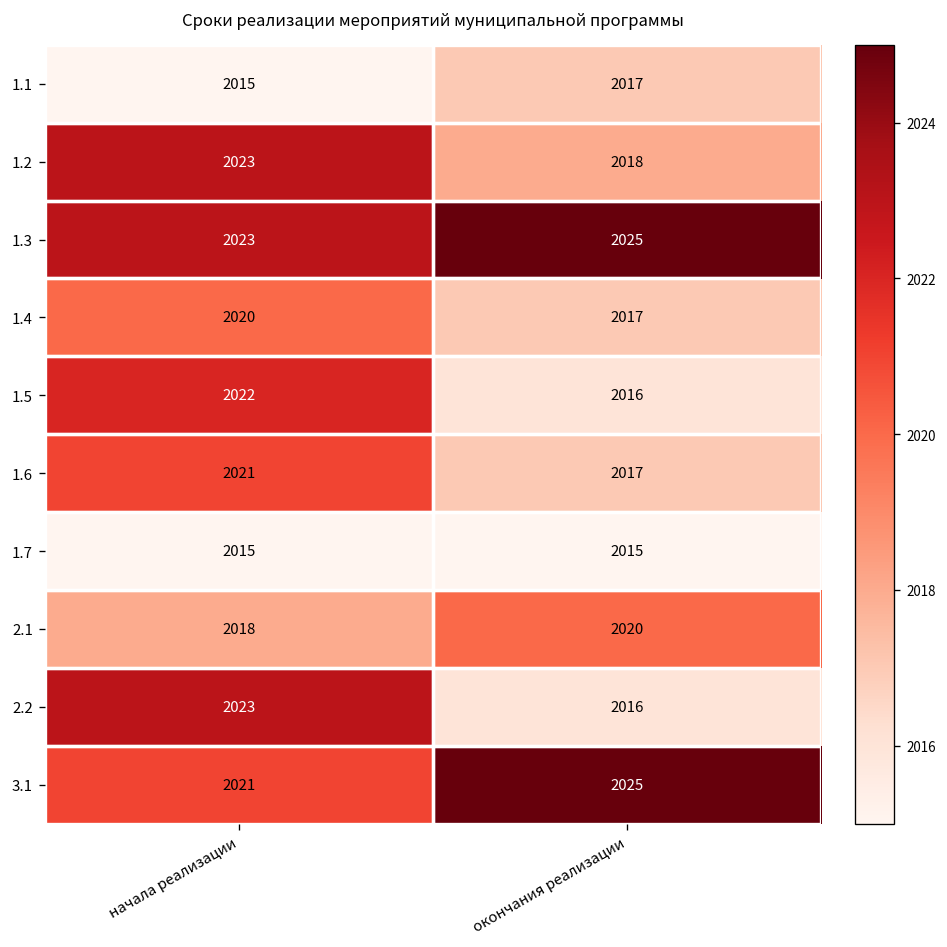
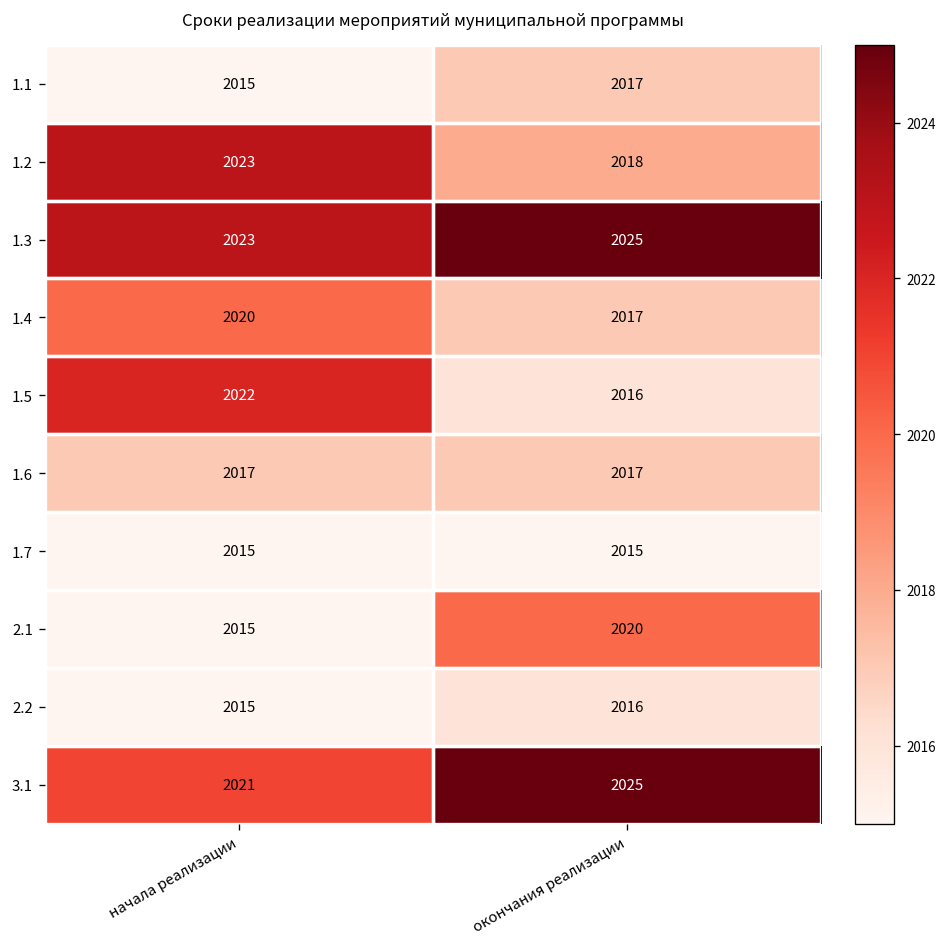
1.6, начала реализации: 2021 -> 2017
2.1, начала реализации: 2018 -> 2015
2.2, начала реализации: 2023 -> 2015
